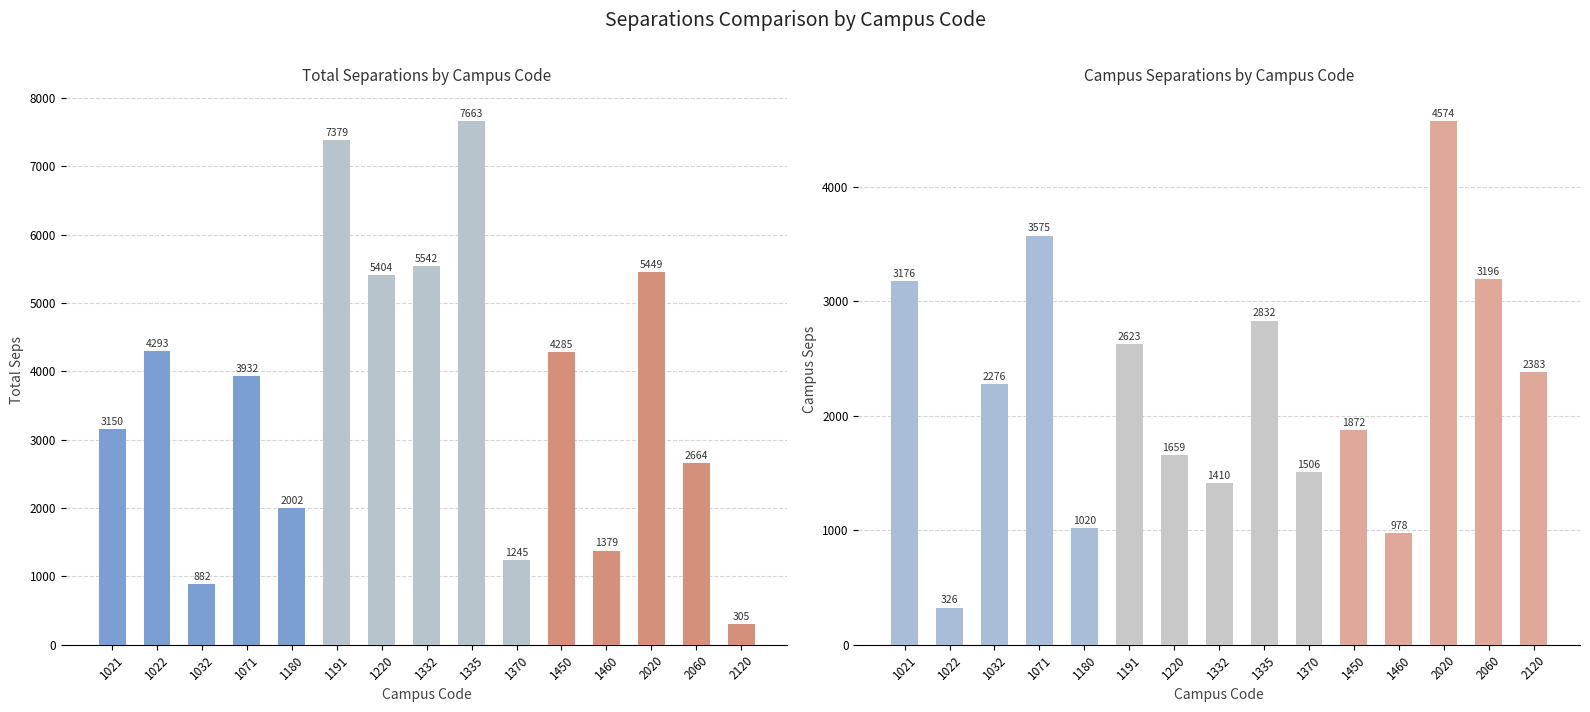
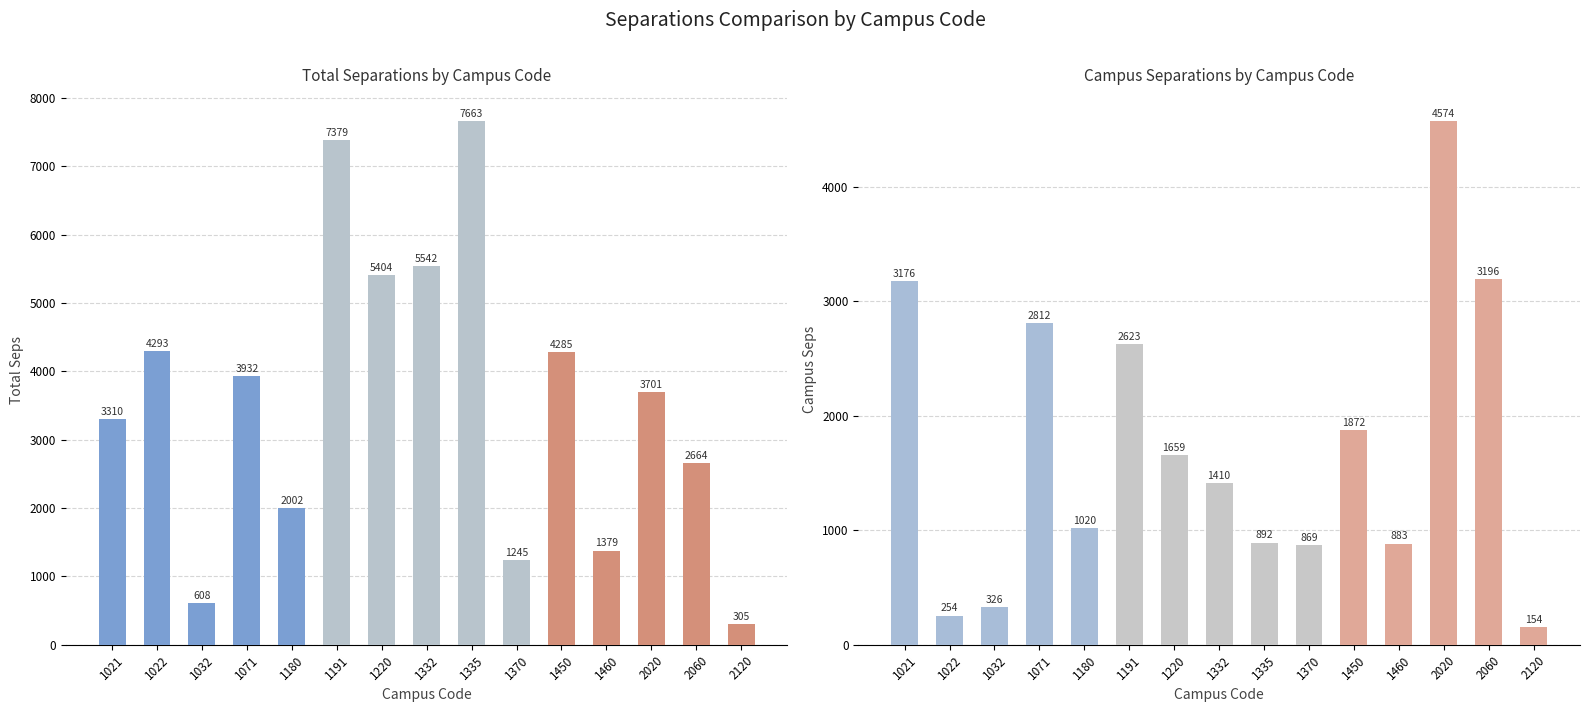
Total Separations by Campus Code, 1021: 3150 -> 3310
Total Separations by Campus Code, 1032: 882 -> 608
Total Separations by Campus Code, 2020: 5449 -> 3701
Campus Separations by Campus Code, 1022: 326 -> 254
Campus Separations by Campus Code, 1032: 2276 -> 326
Campus Separations by Campus Code, 1071: 3575 -> 2812
Campus Separations by Campus Code, 1335: 2832 -> 892
Campus Separations by Campus Code, 1370: 1506 -> 869
Campus Separations by Campus Code, 1460: 978 -> 883
Campus Separations by Campus Code, 2120: 2383 -> 154
